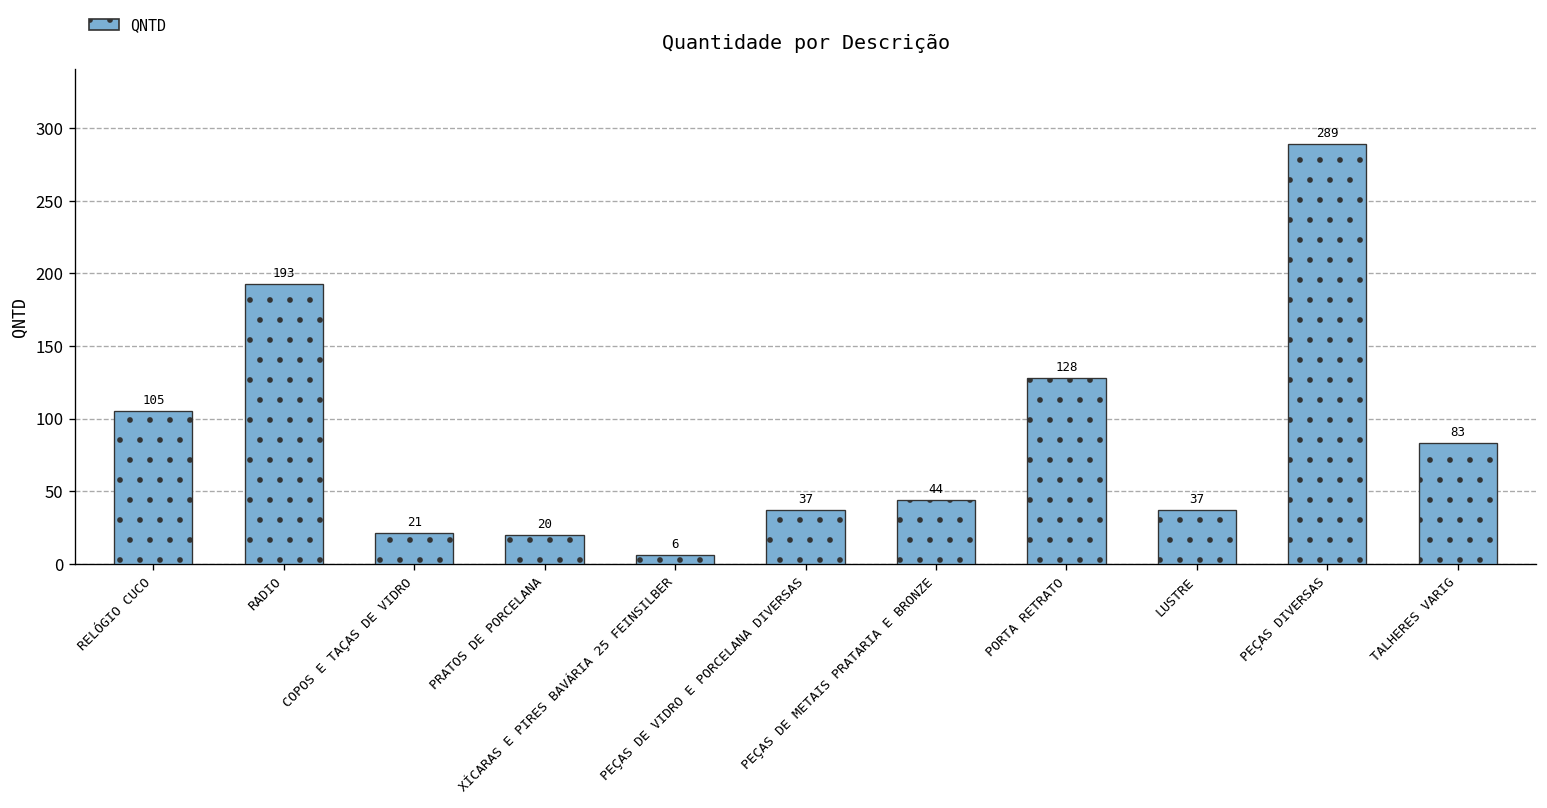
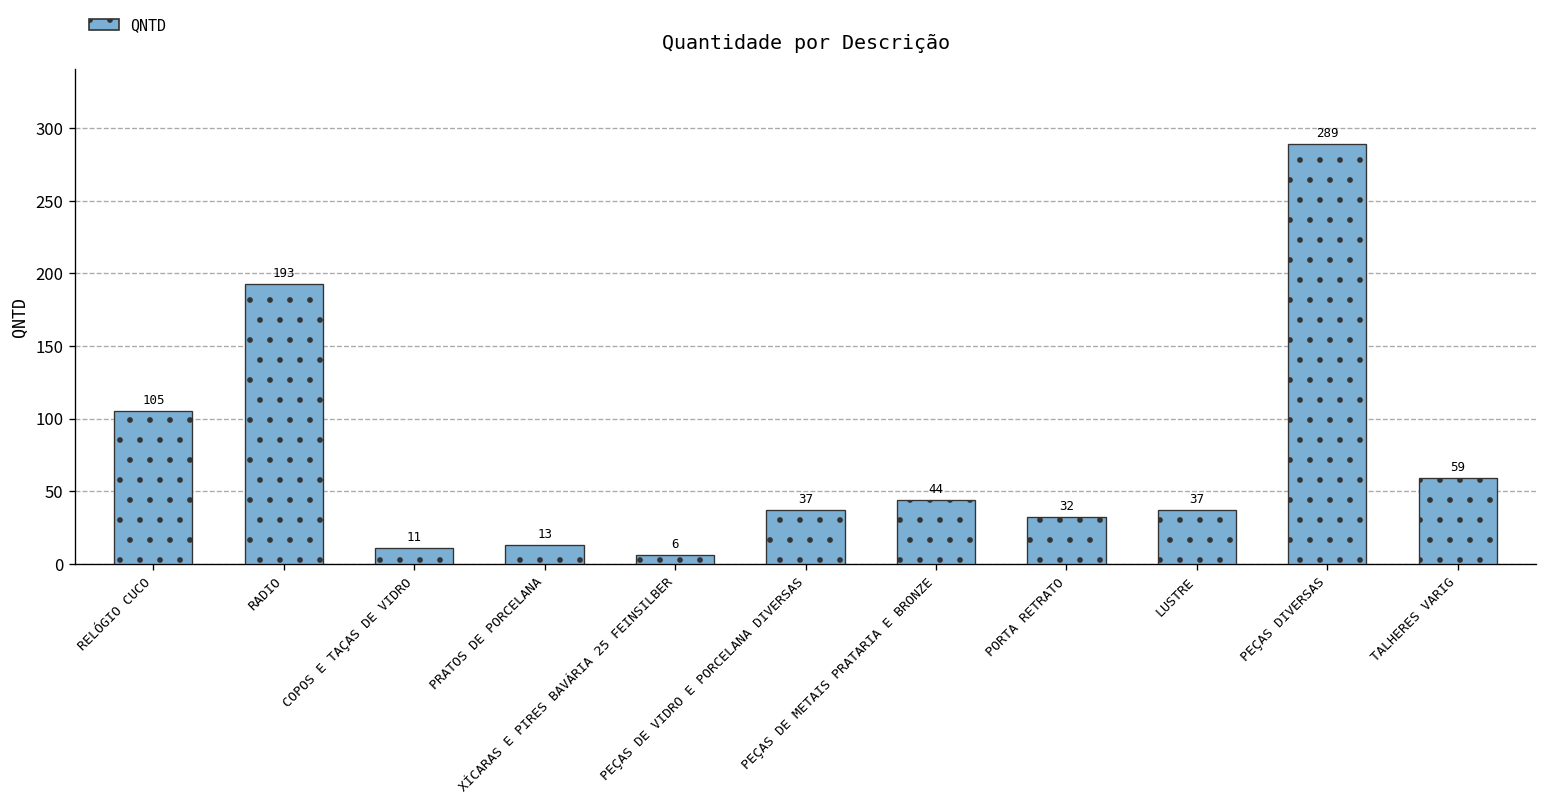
COPOS E TAÇAS DE VIDRO: 21 -> 11
PRATOS DE PORCELANA: 20 -> 13
PORTA RETRATO: 128 -> 32
TALHERES VARIG: 83 -> 59
